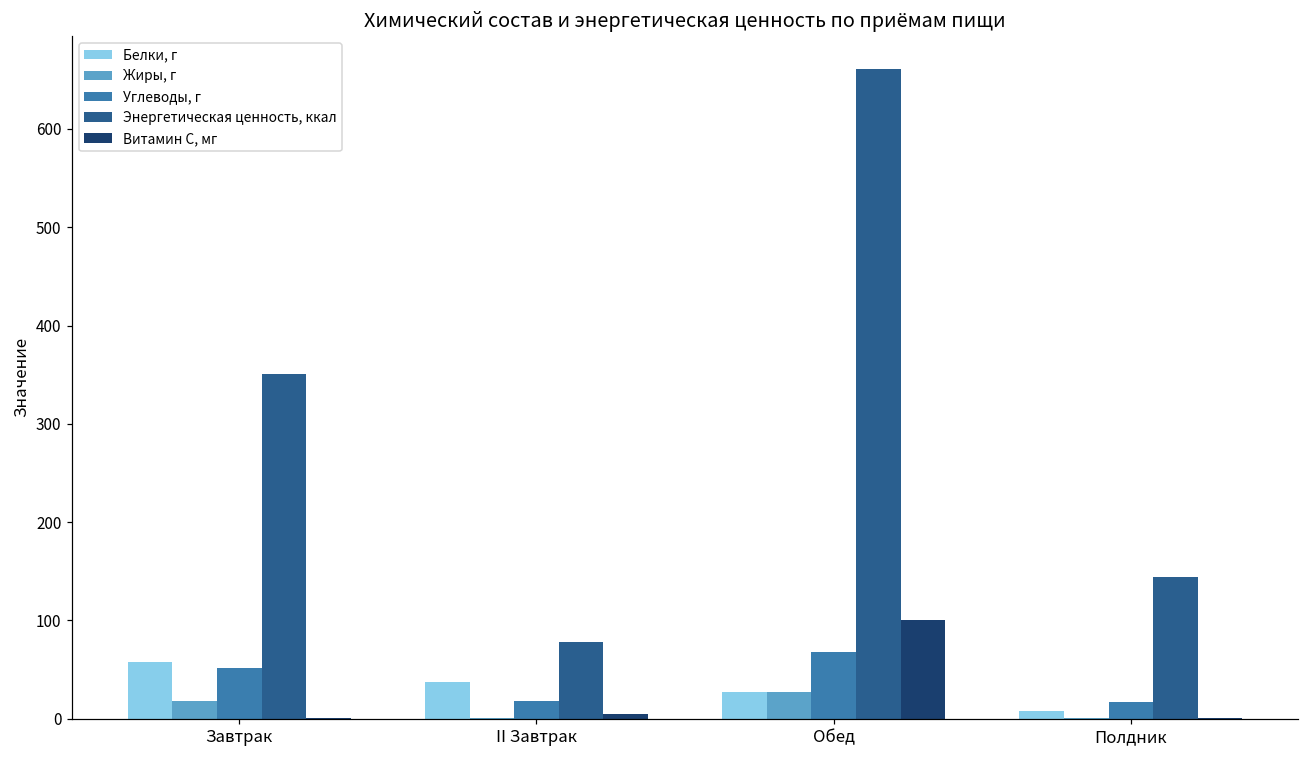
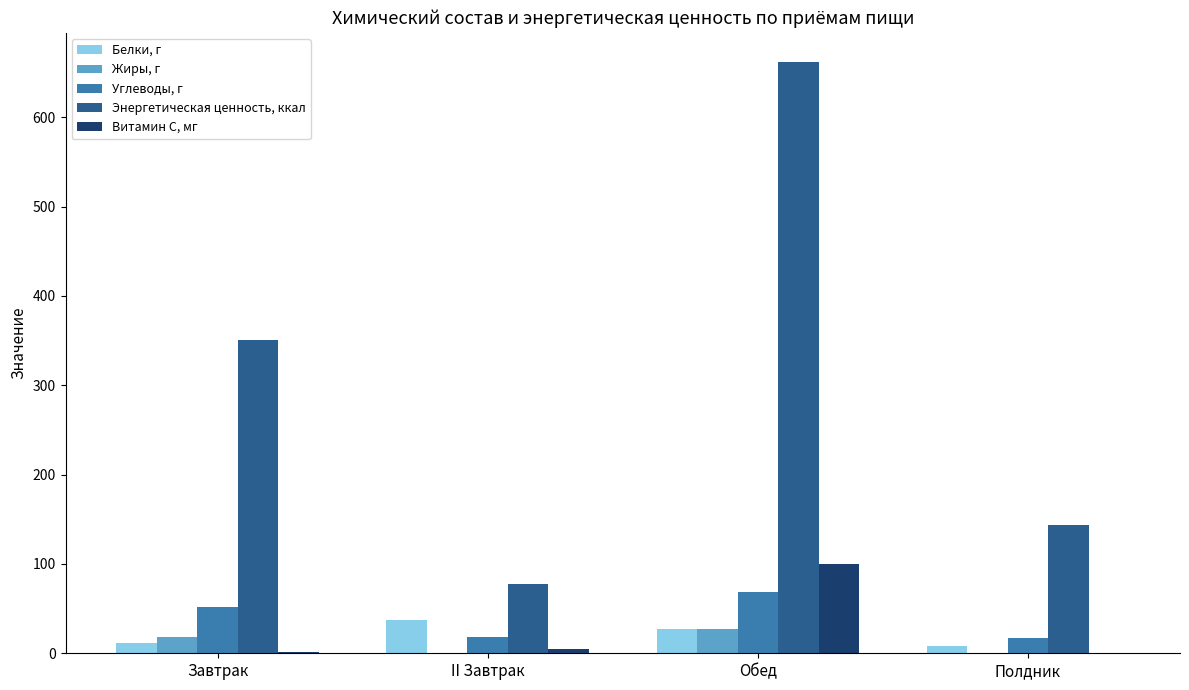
Белки, г, Завтрак: 60 -> 10
